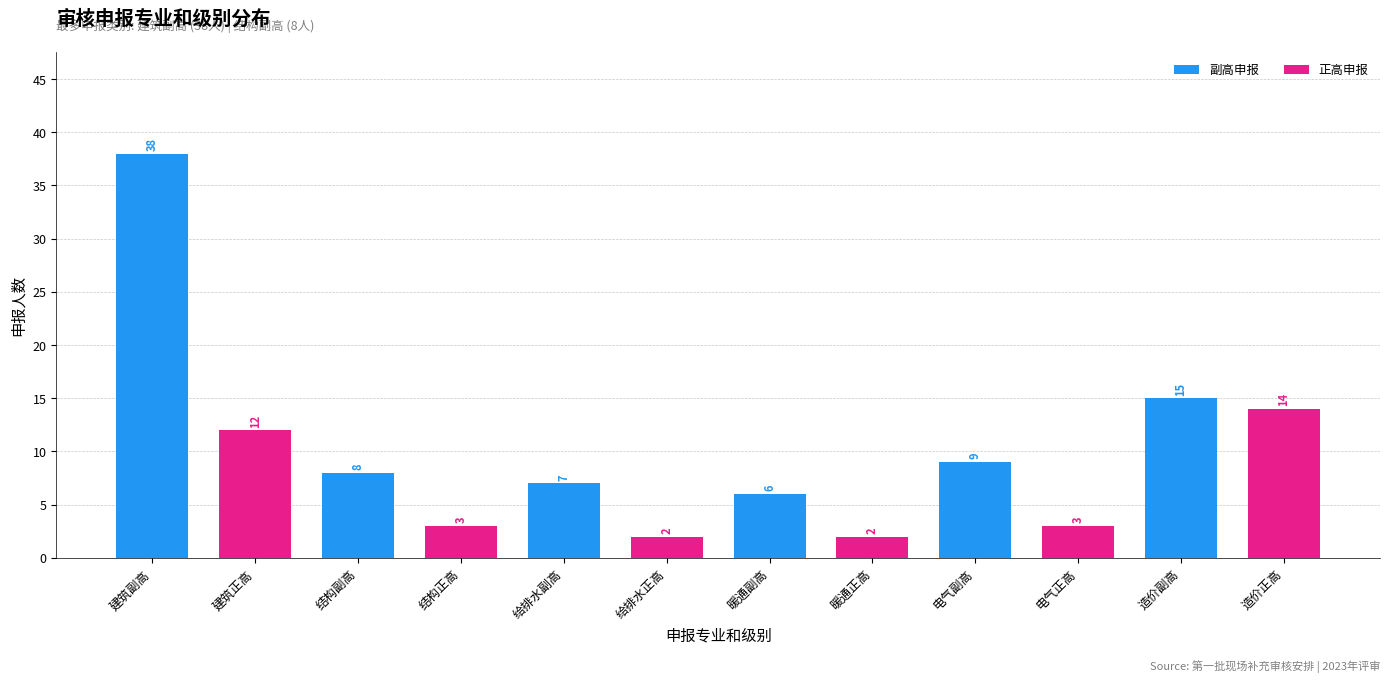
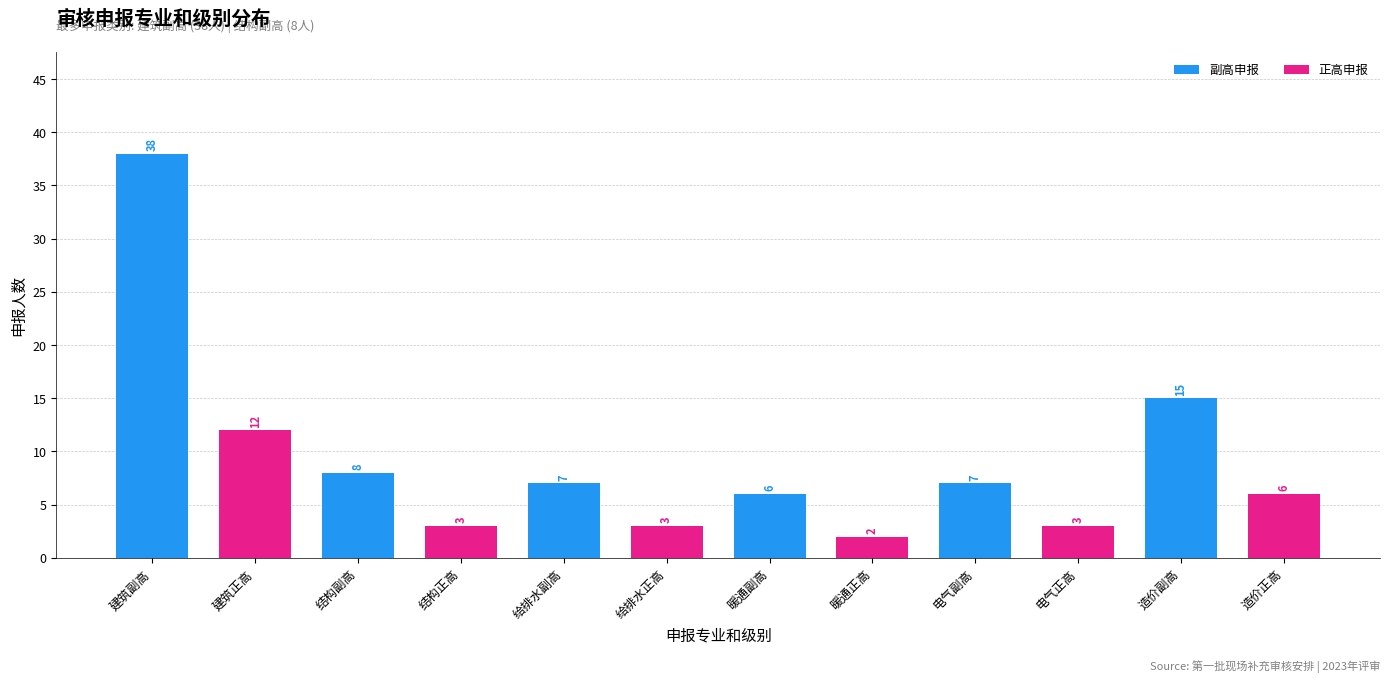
正高申报, 给排水正高: 2 -> 3
副高申报, 电气副高: 9 -> 7
正高申报, 造价正高: 14 -> 6
